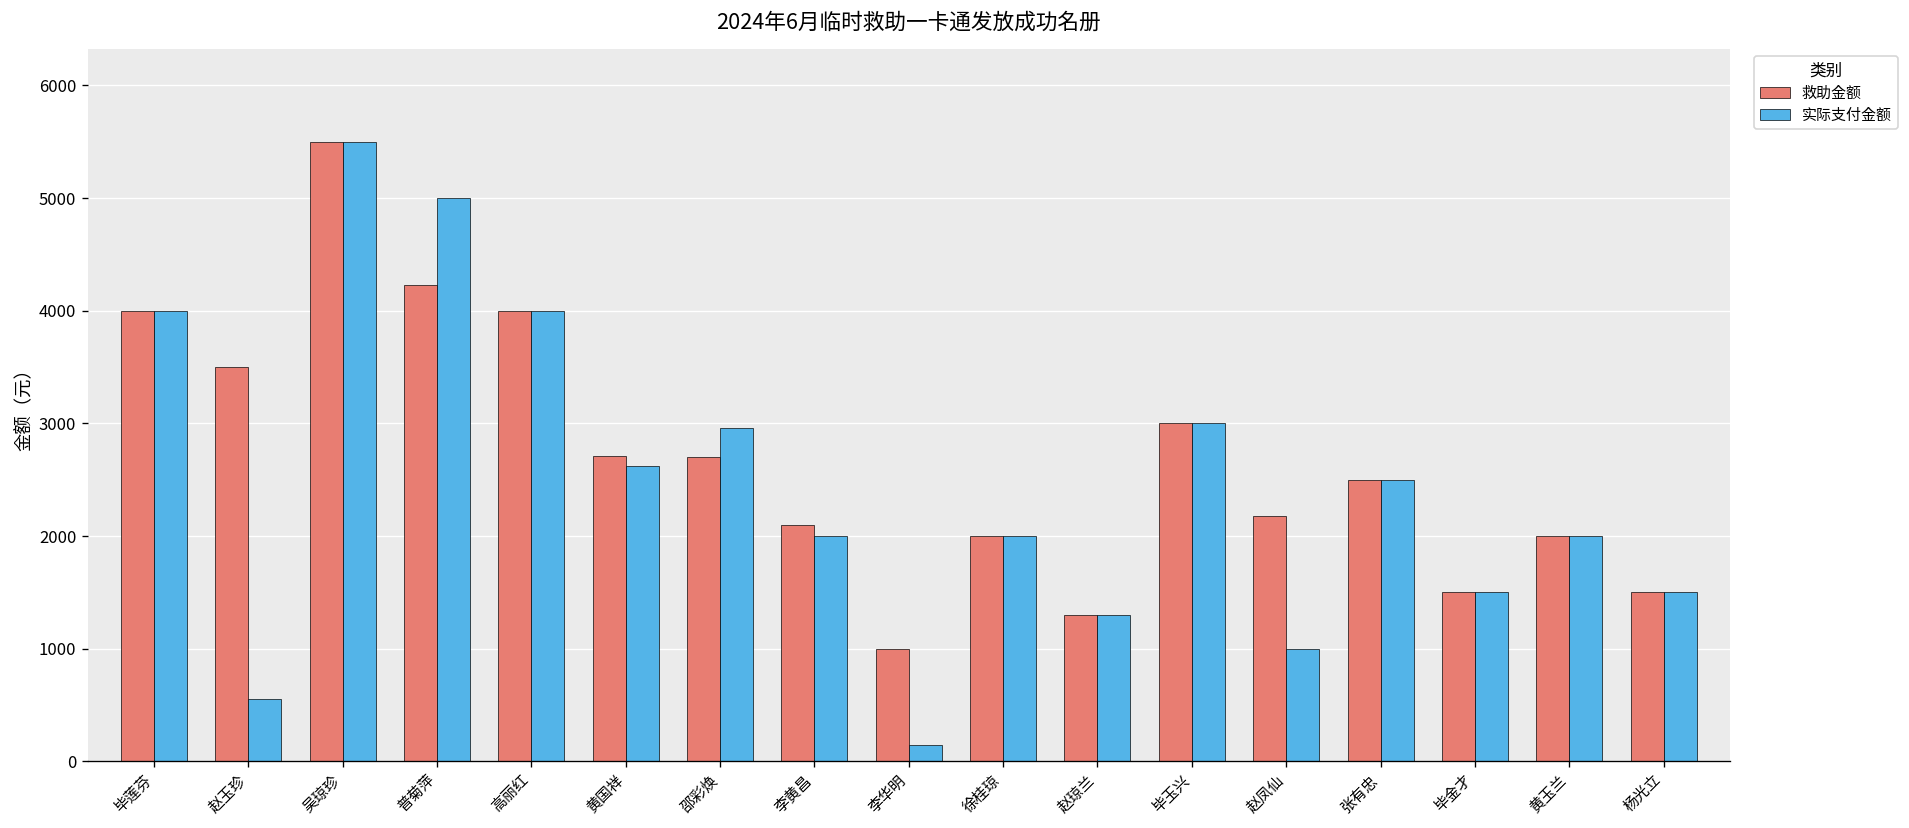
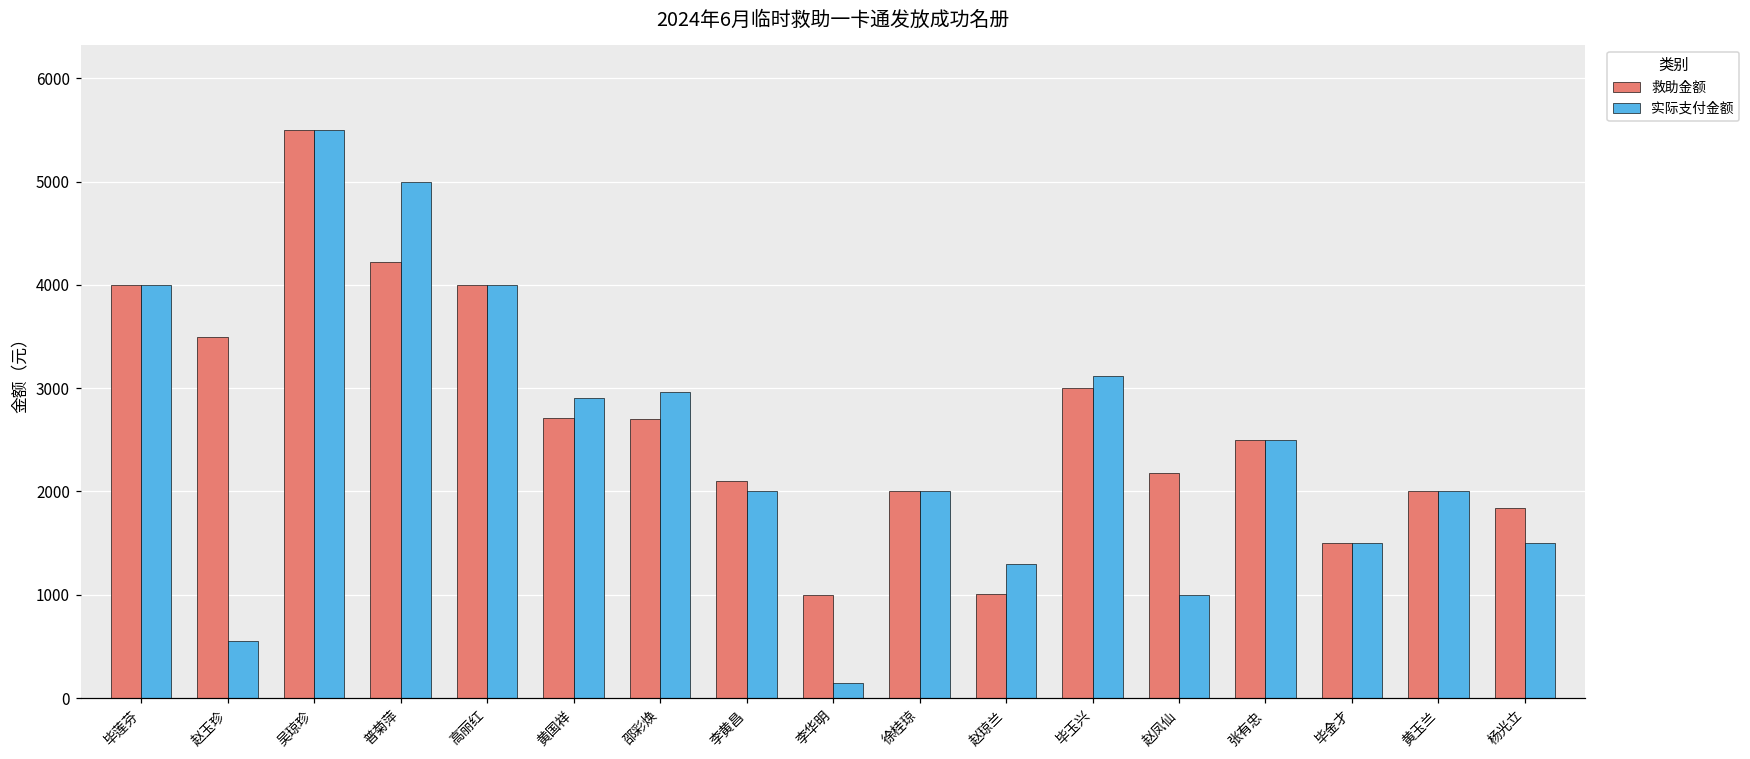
实际支付金额, 黄国祥: 2600 -> 2900
救助金额, 赵琼兰: 1300 -> 1000
实际支付金额, 毕玉兴: 3000 -> 3100
救助金额, 杨光立: 1500 -> 1800
